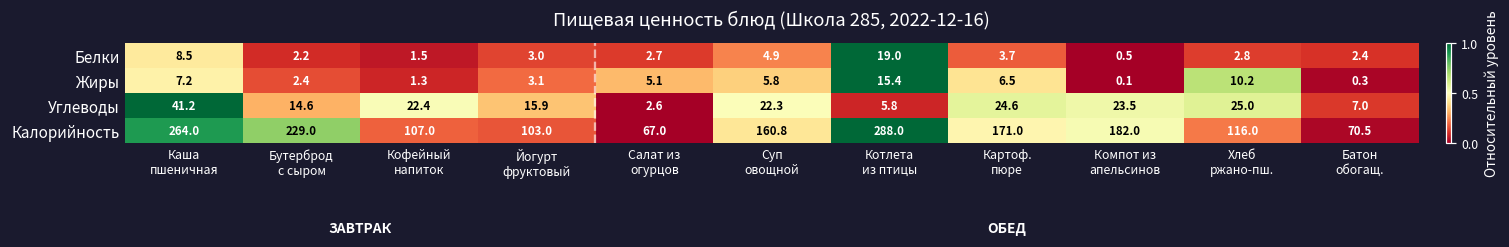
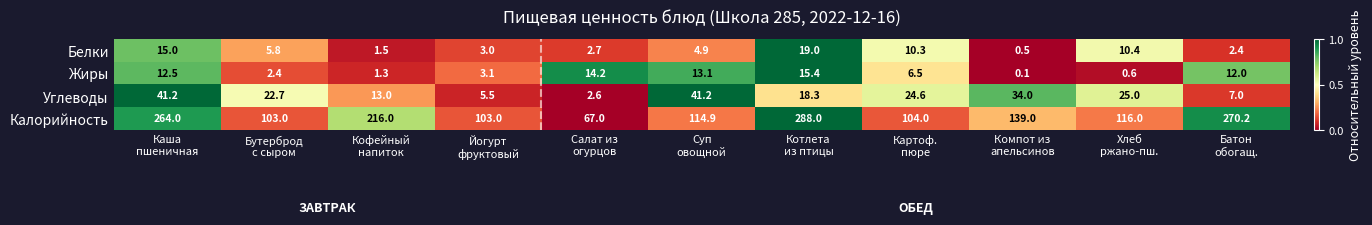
Белки, Каша пшеничная: 8.5 -> 15.0
Белки, Бутерброд с сыром: 2.2 -> 5.8
Белки, Картоф. пюре: 3.7 -> 10.3
Белки, Хлеб ржано-пш.: 2.8 -> 10.4
Жиры, Каша пшеничная: 7.2 -> 12.5
Жиры, Салат из огурцов: 5.1 -> 14.2
Жиры, Суп овощной: 5.8 -> 13.1
Жиры, Хлеб ржано-пш.: 10.2 -> 0.6
Жиры, Батон обогащ.: 0.3 -> 12.0
Углеводы, Бутерброд с сыром: 14.6 -> 22.7
Углеводы, Кофейный напиток: 22.4 -> 13.0
Углеводы, Йогурт фруктовый: 15.9 -> 5.5
Углеводы, Суп овощной: 22.3 -> 41.2
Углеводы, Котлета из птицы: 5.8 -> 18.3
Углеводы, Компот из апельсинов: 23.5 -> 34.0
Калорийность, Бутерброд с сыром: 229.0 -> 103.0
Калорийность, Кофейный напиток: 107.0 -> 216.0
Калорийность, Суп овощной: 160.8 -> 114.9
Калорийность, Картоф. пюре: 171.0 -> 104.0
Калорийность, Компот из апельсинов: 182.0 -> 139.0
Калорийность, Батон обогащ.: 70.5 -> 270.2
